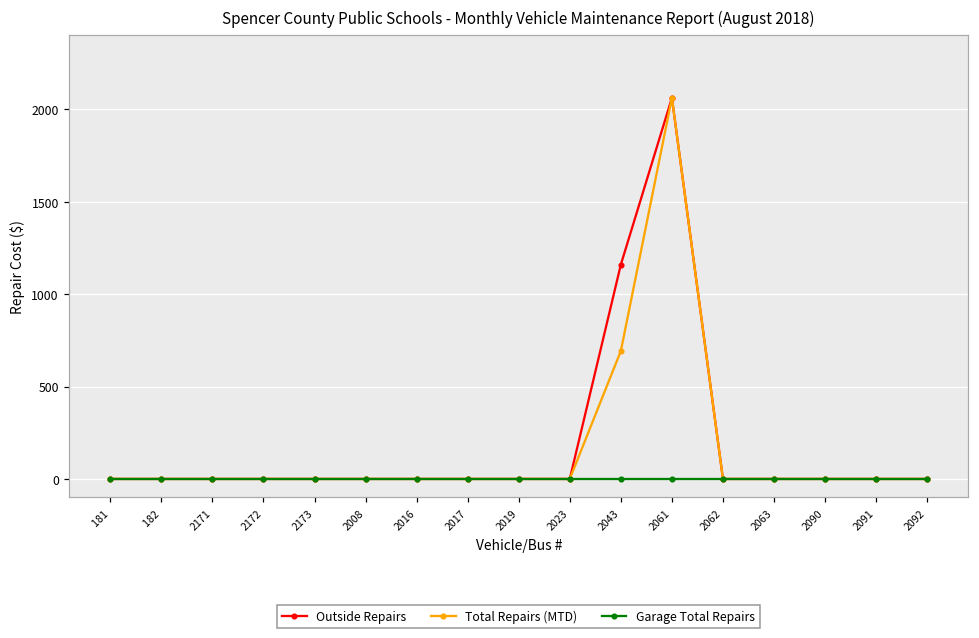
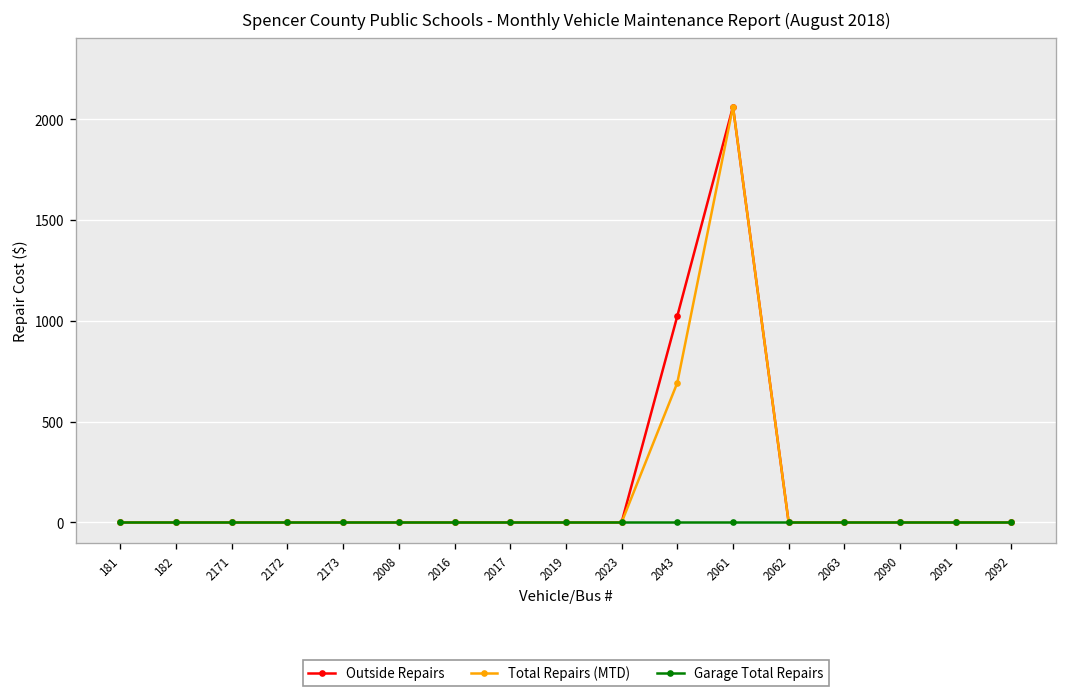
Outside Repairs, 2043: 1160 -> 1020
